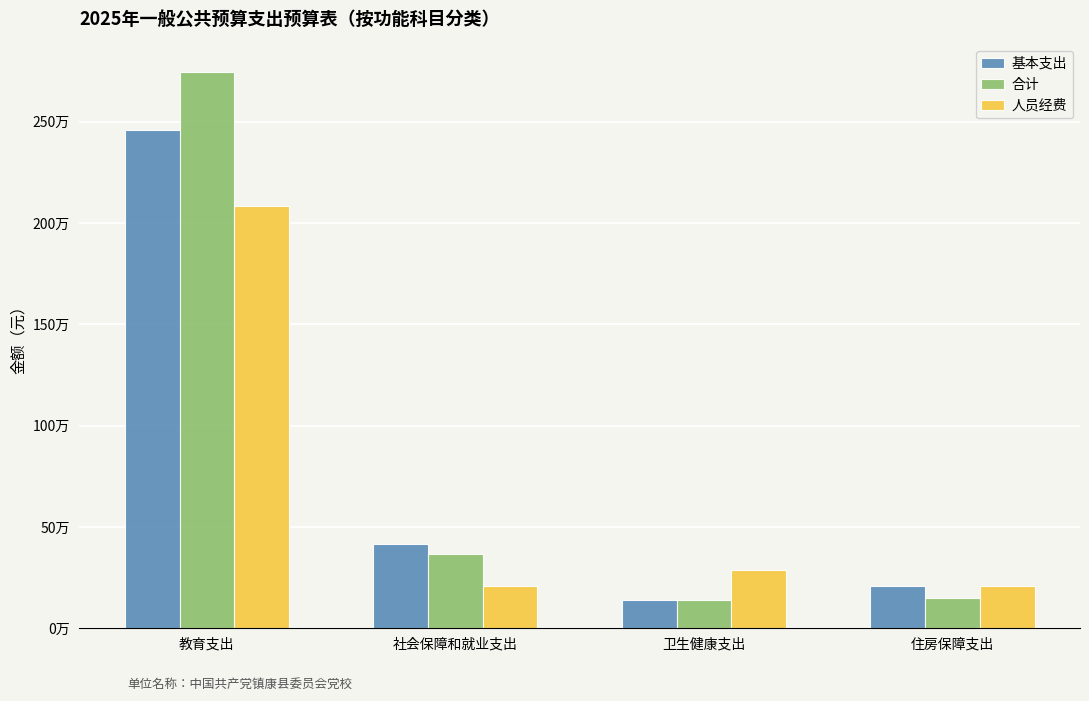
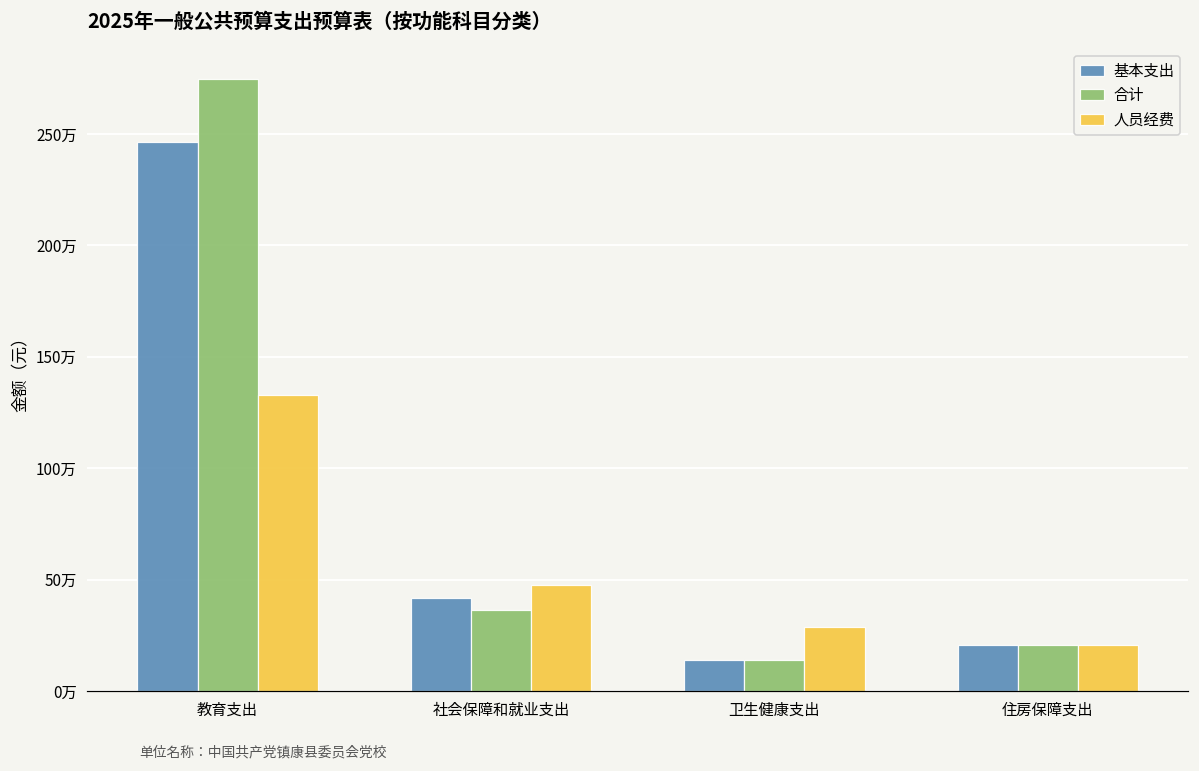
人员经费, 教育支出: 208万 -> 133万
人员经费, 社会保障和就业支出: 21万 -> 47万
合计, 住房保障支出: 15万 -> 21万
